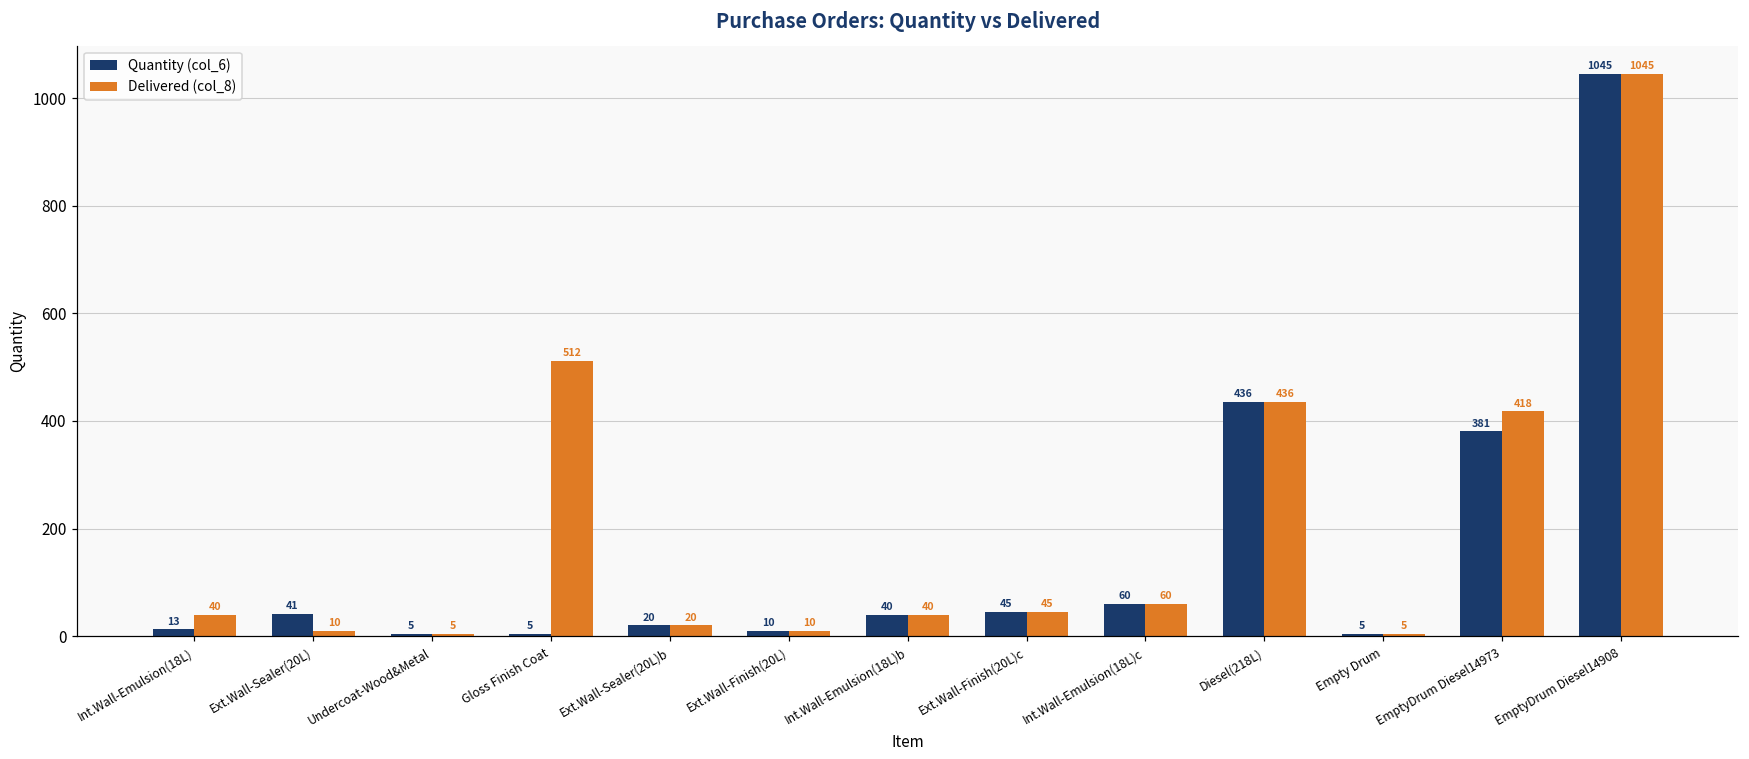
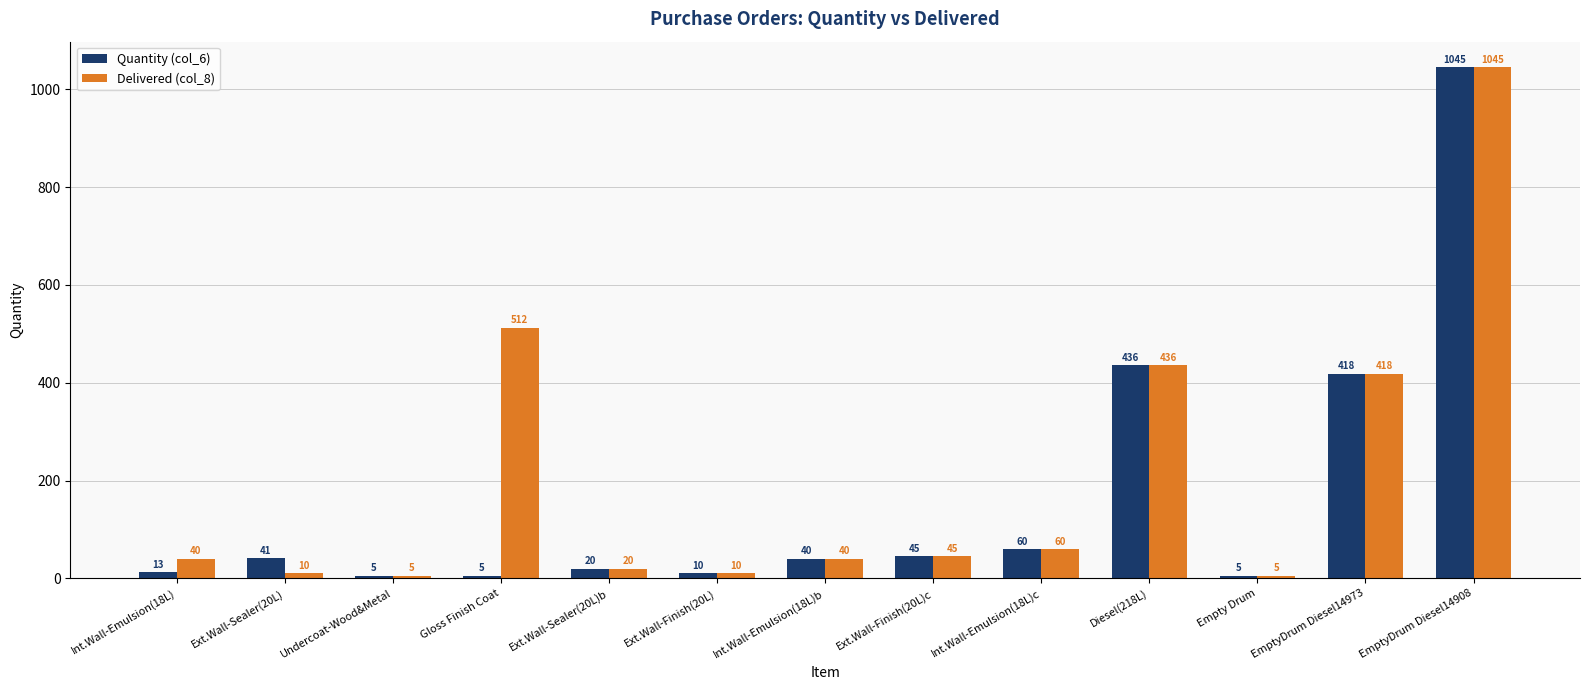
Quantity (col_6), EmptyDrum Diesel14973: 381 -> 418
